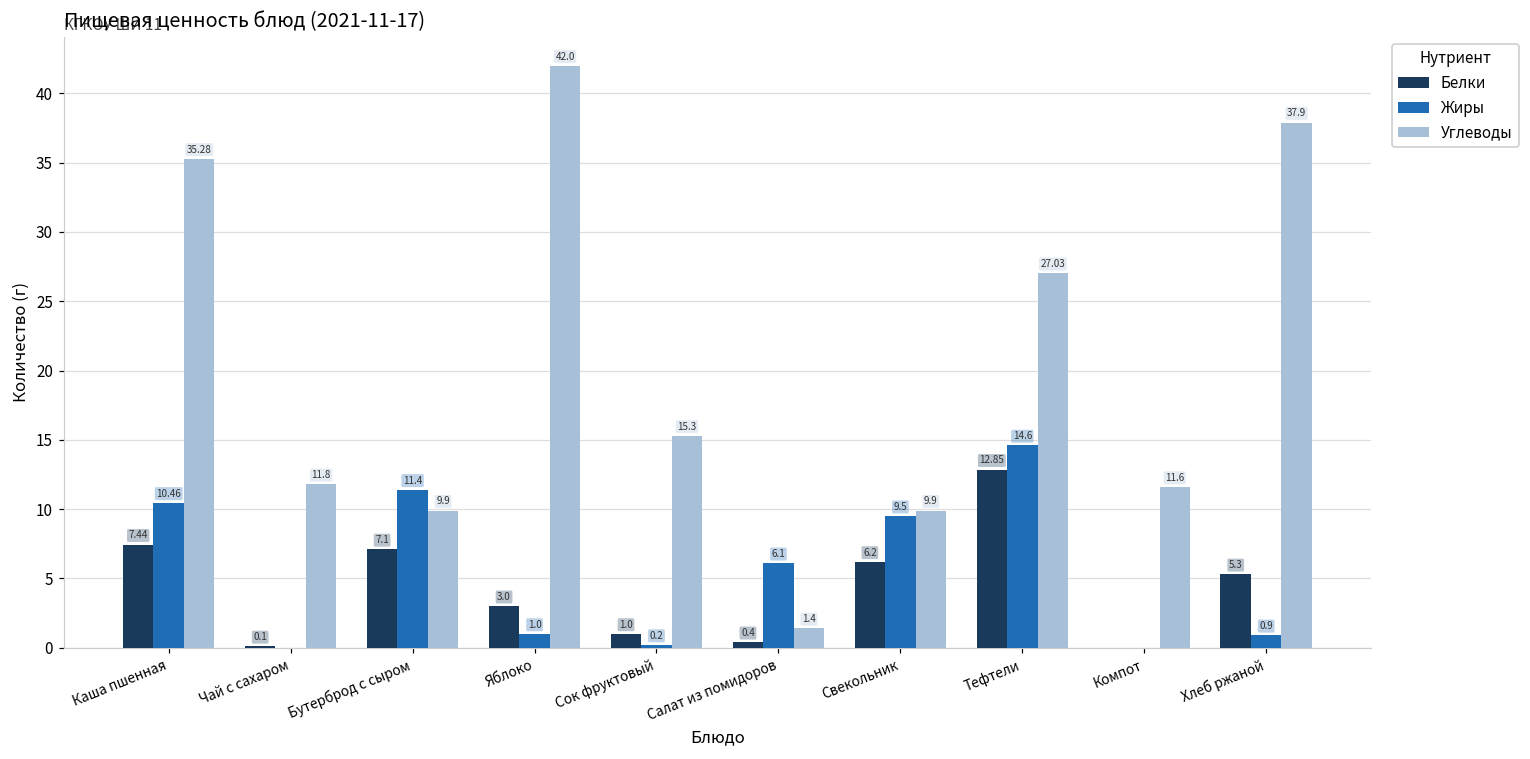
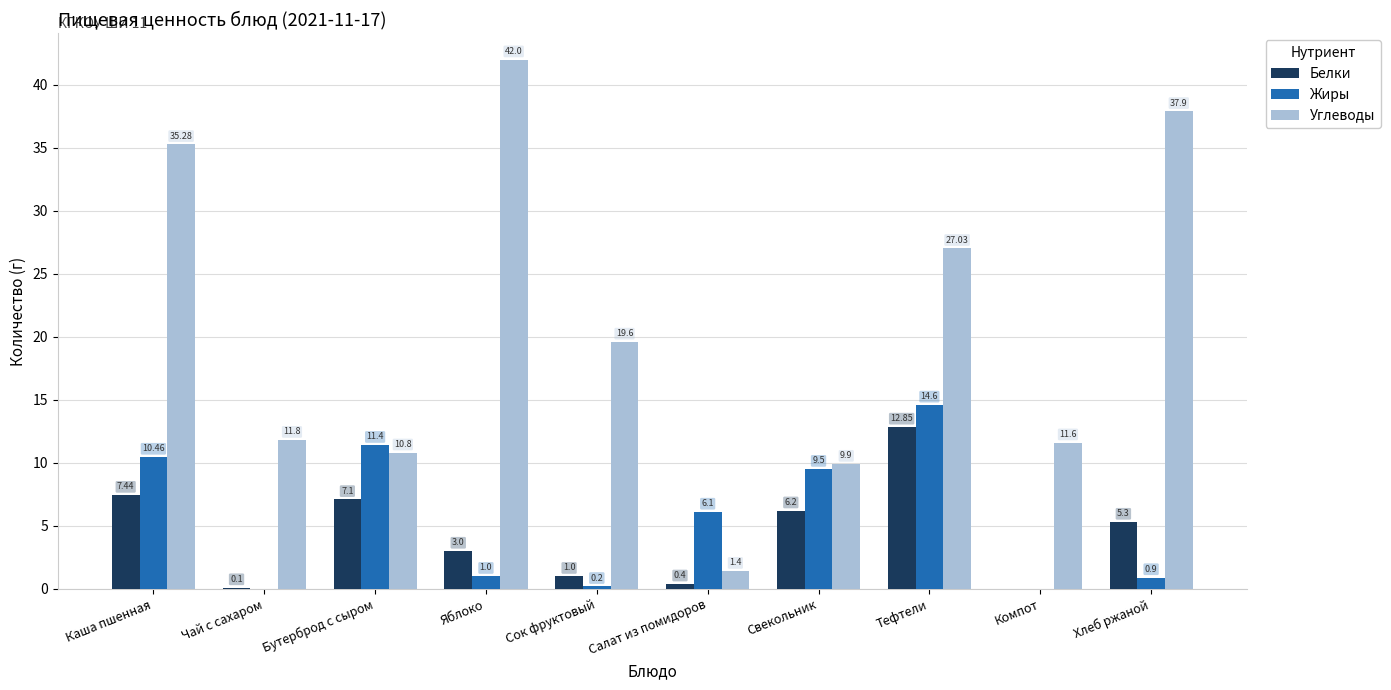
Углеводы, Бутерброд с сыром: 9.9 -> 10.8
Углеводы, Сок фруктовый: 15.3 -> 19.6
